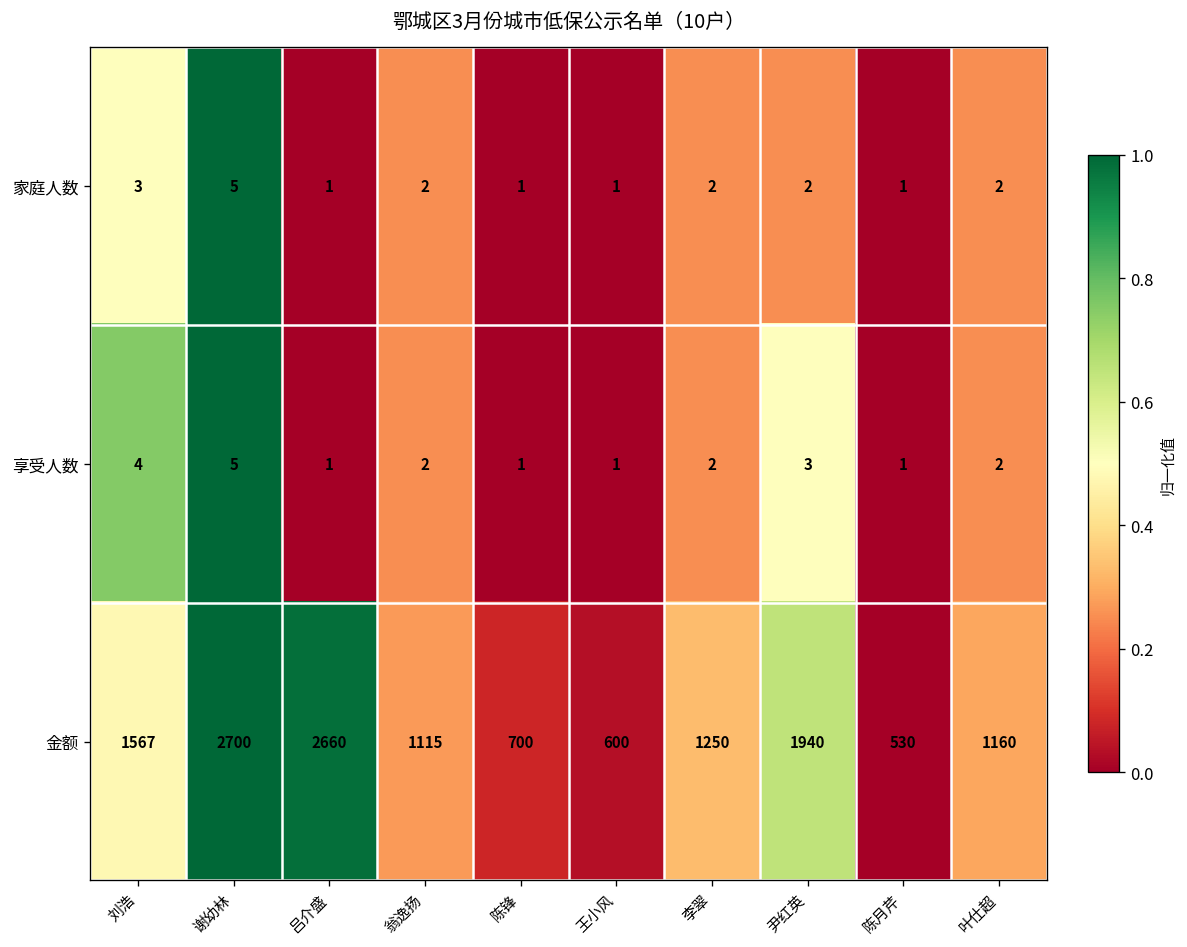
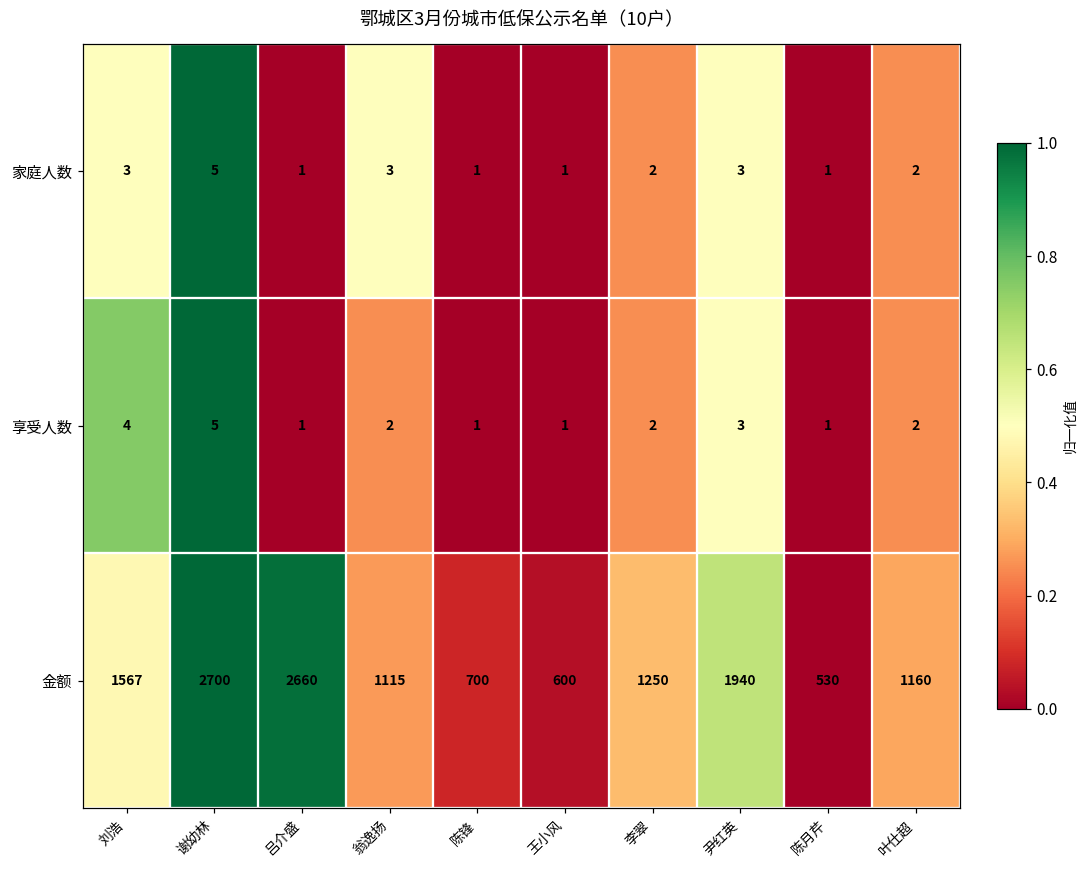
家庭人数, 翁逸扬: 2 -> 3
家庭人数, 尹红英: 2 -> 3
